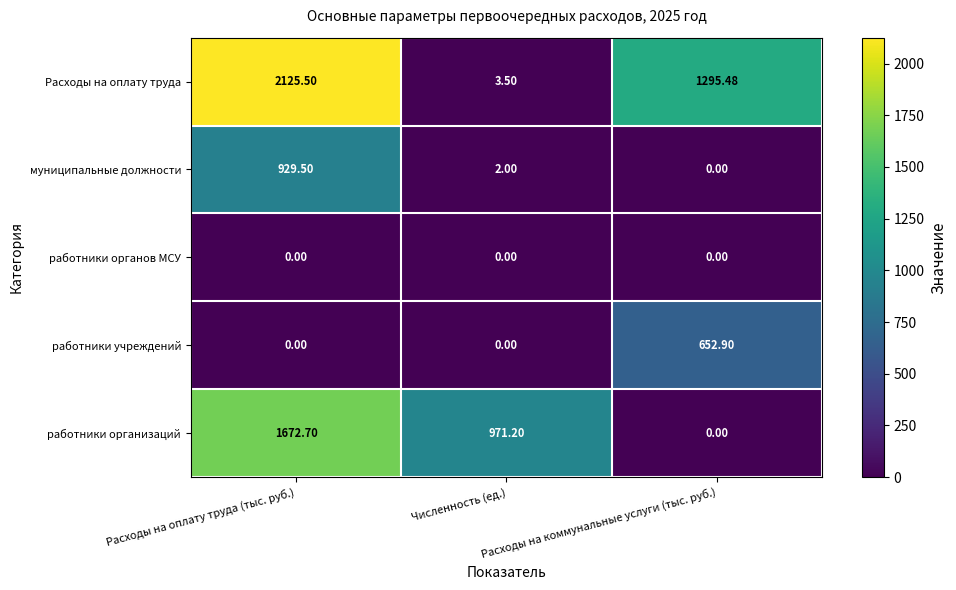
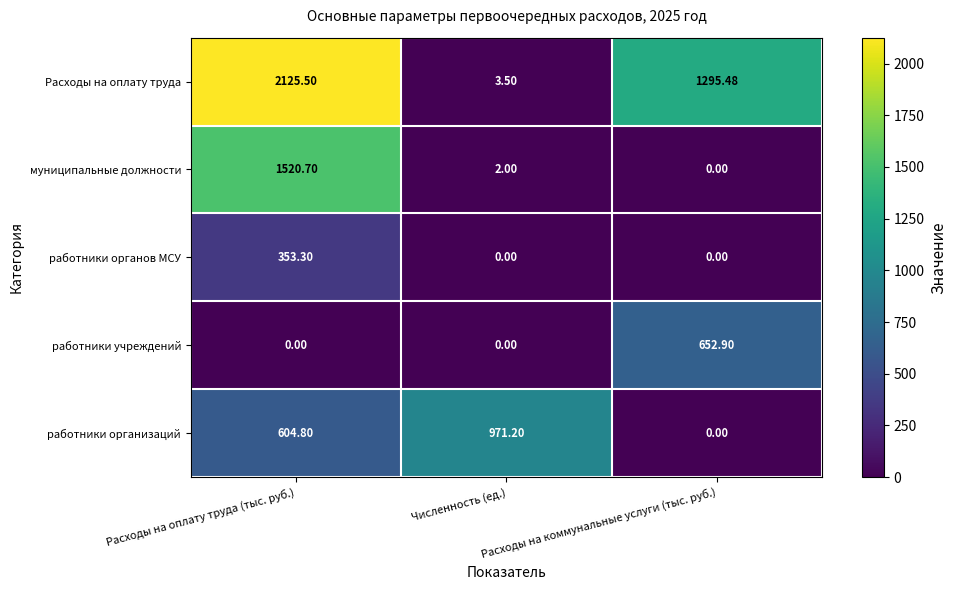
муниципальные должности, Расходы на оплату труда (тыс. руб.): 929.50 -> 1520.70
работники органов МСУ, Расходы на оплату труда (тыс. руб.): 0.00 -> 353.30
работники организаций, Расходы на оплату труда (тыс. руб.): 1672.70 -> 604.80
